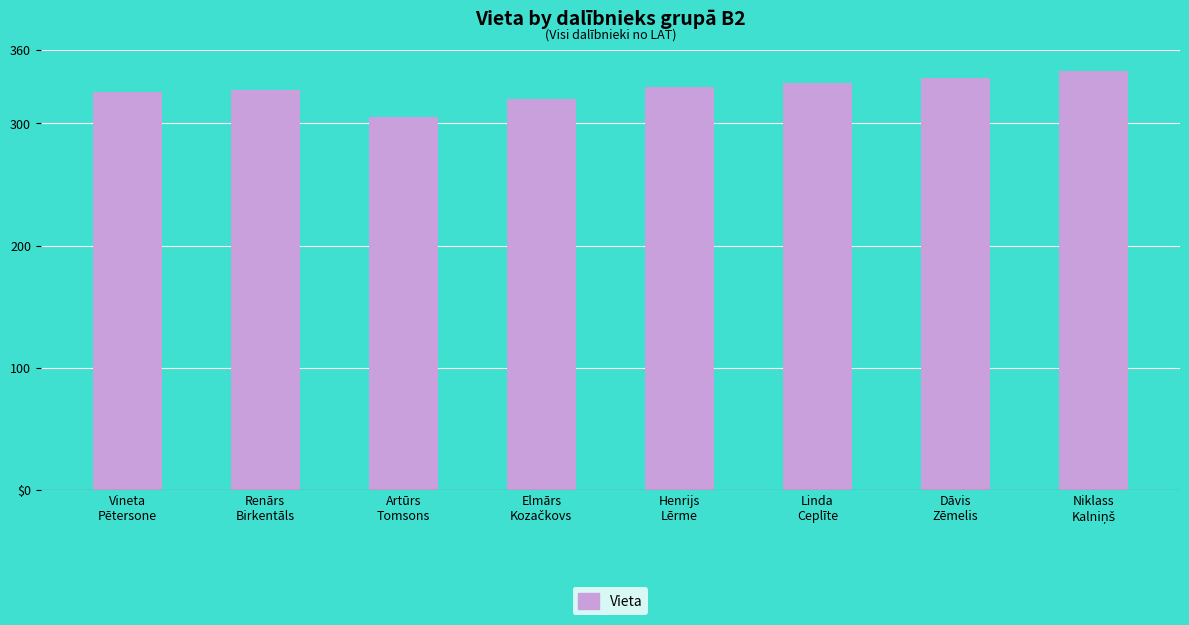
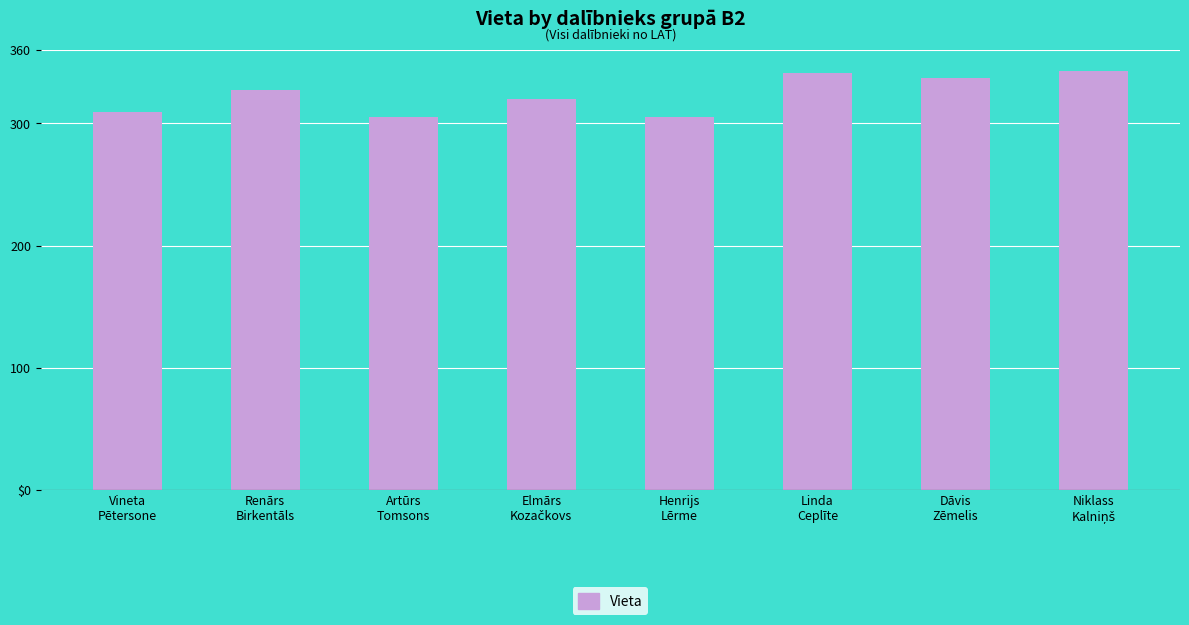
Vineta Pētersone: 326 -> 309
Henrijs Lērme: 330 -> 305
Linda Ceplīte: 333 -> 341
